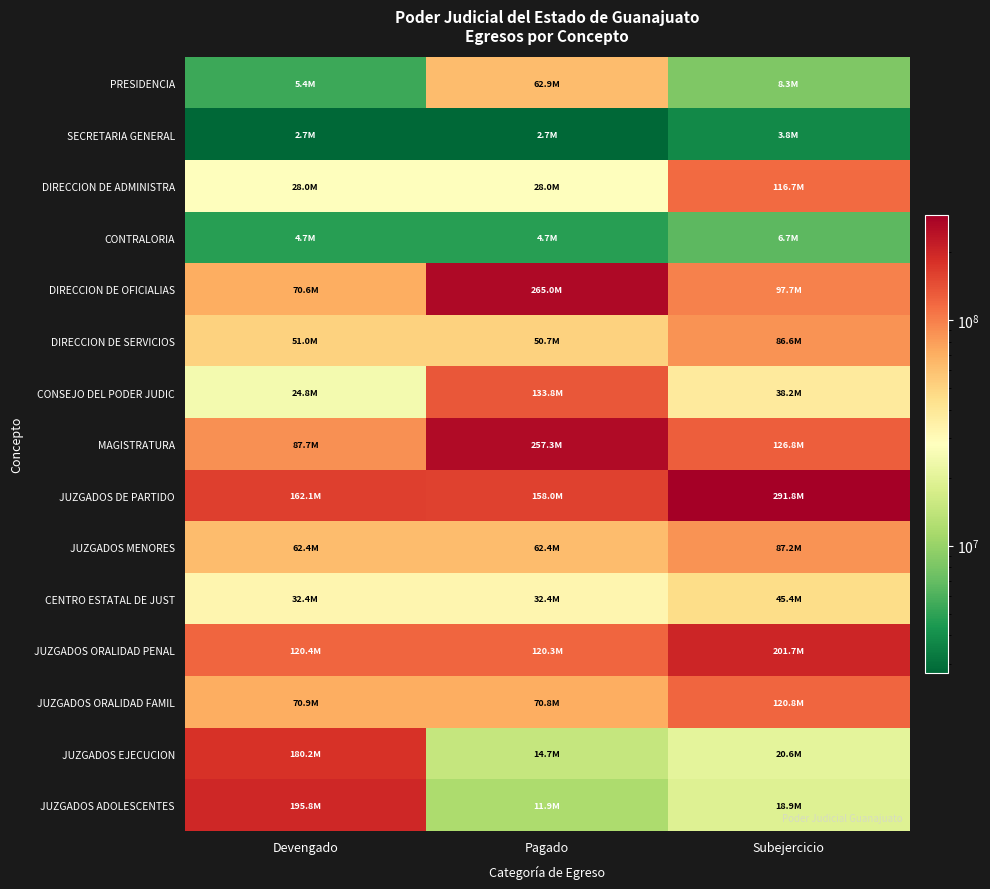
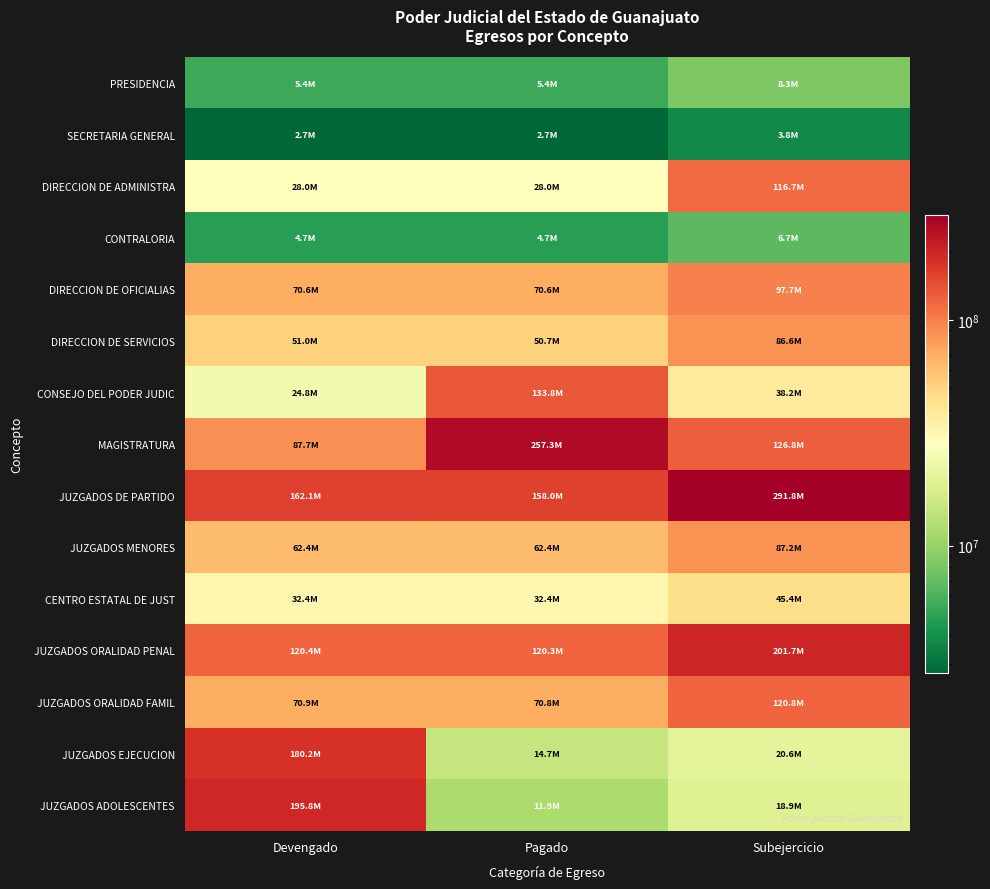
PRESIDENCIA, Pagado: 62.9M -> 5.4M
DIRECCION DE OFICIALIAS, Pagado: 265.0M -> 70.6M
